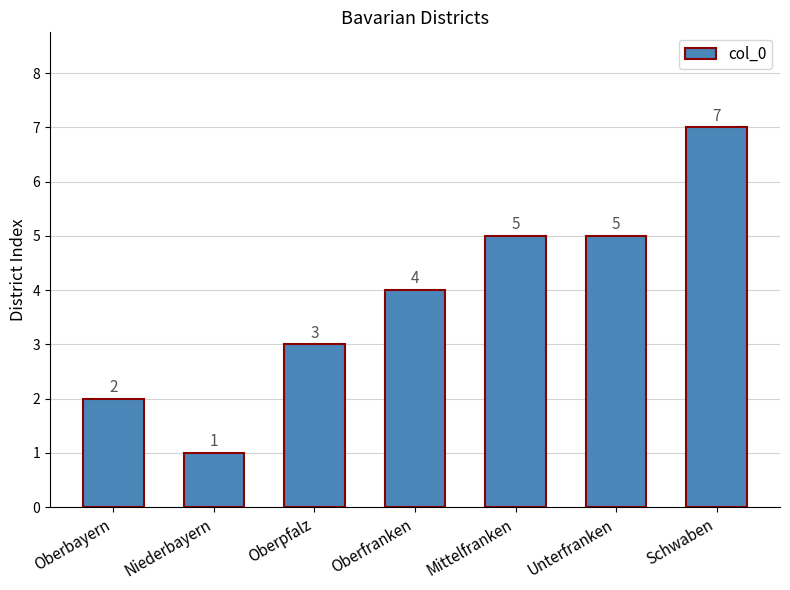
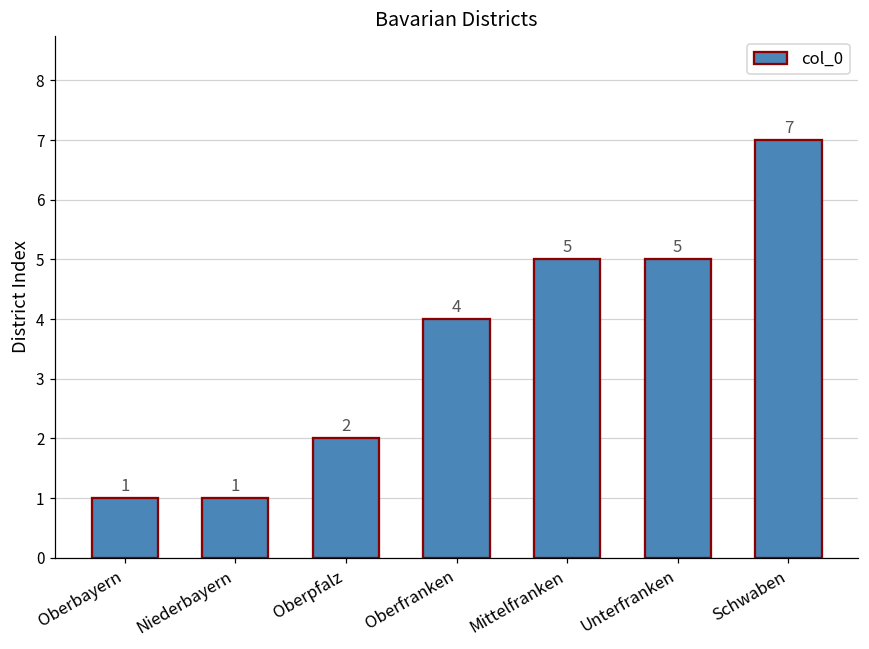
Oberbayern: 2 -> 1
Oberpfalz: 3 -> 2
